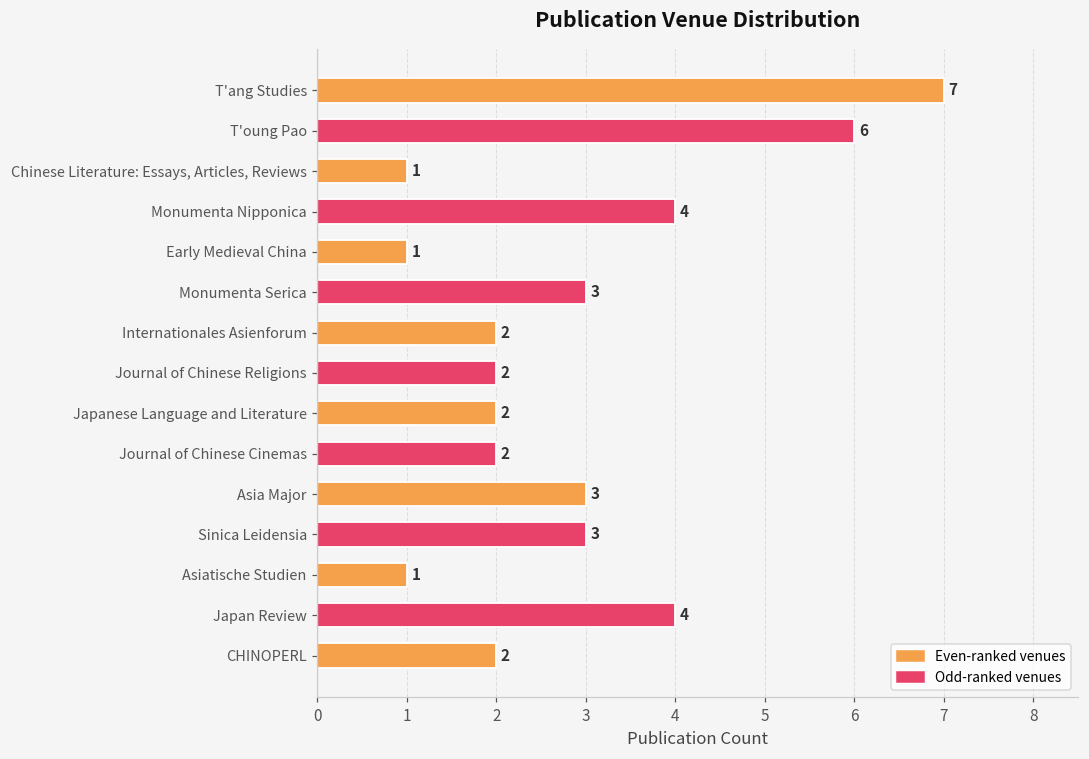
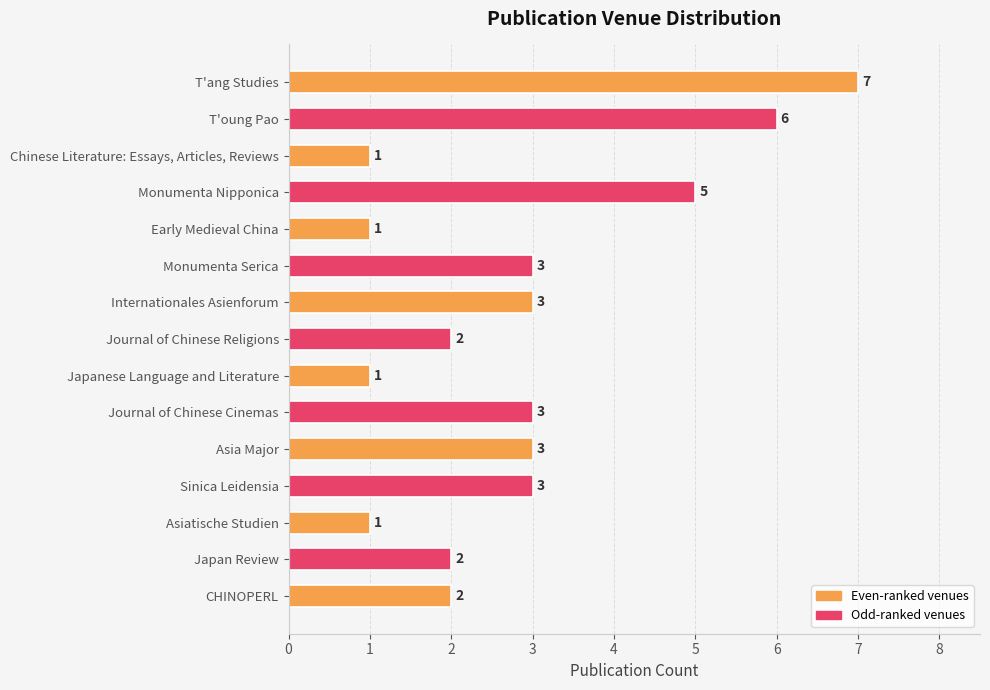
Monumenta Nipponica: 4 -> 5
Internationales Asienforum: 2 -> 3
Japanese Language and Literature: 2 -> 1
Journal of Chinese Cinemas: 2 -> 3
Japan Review: 4 -> 2
